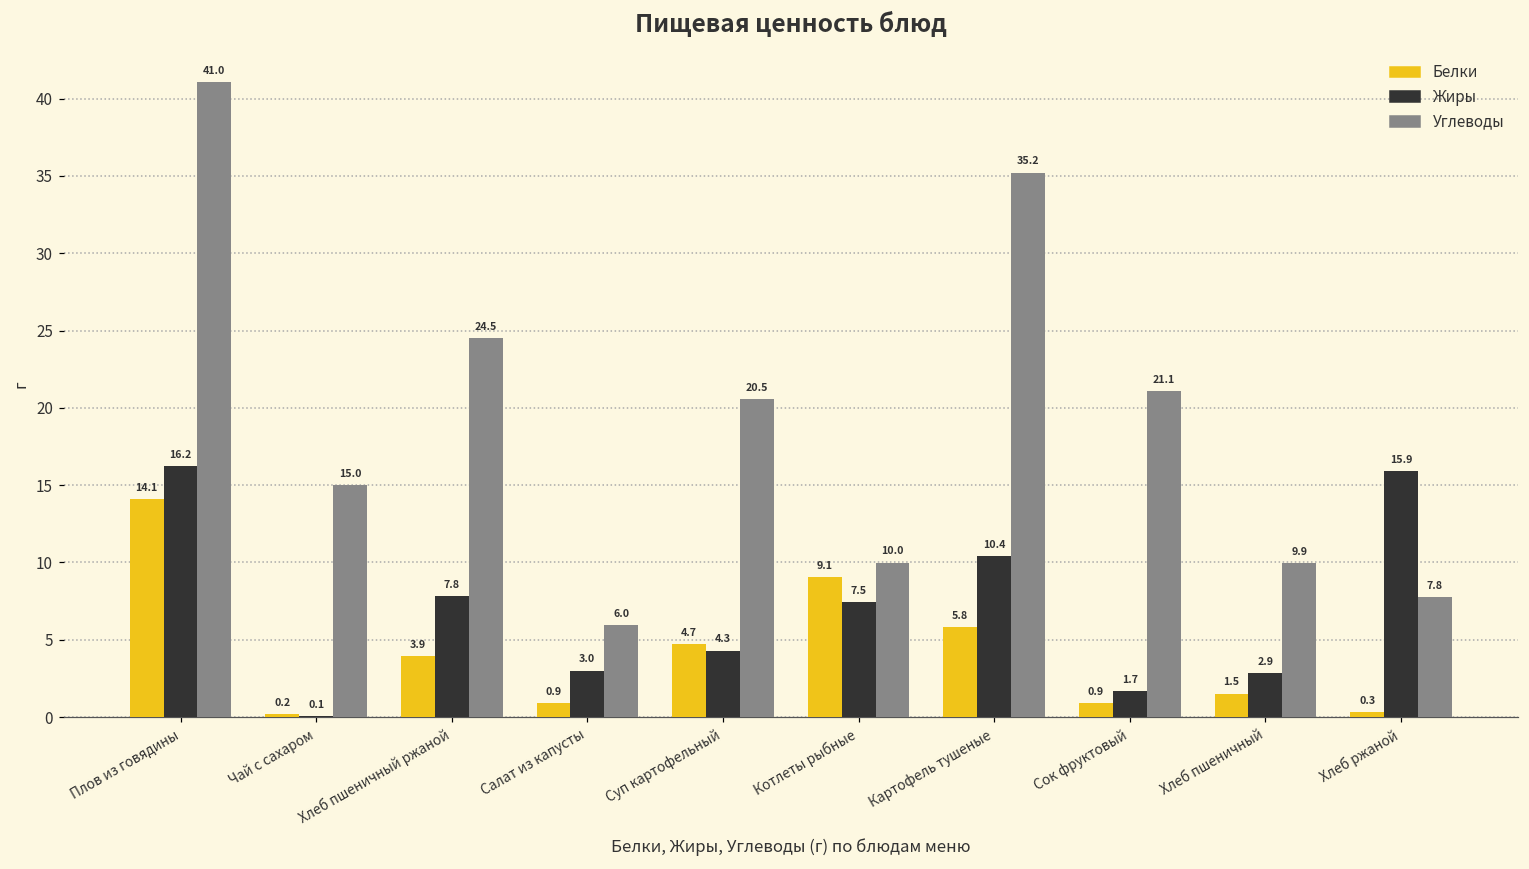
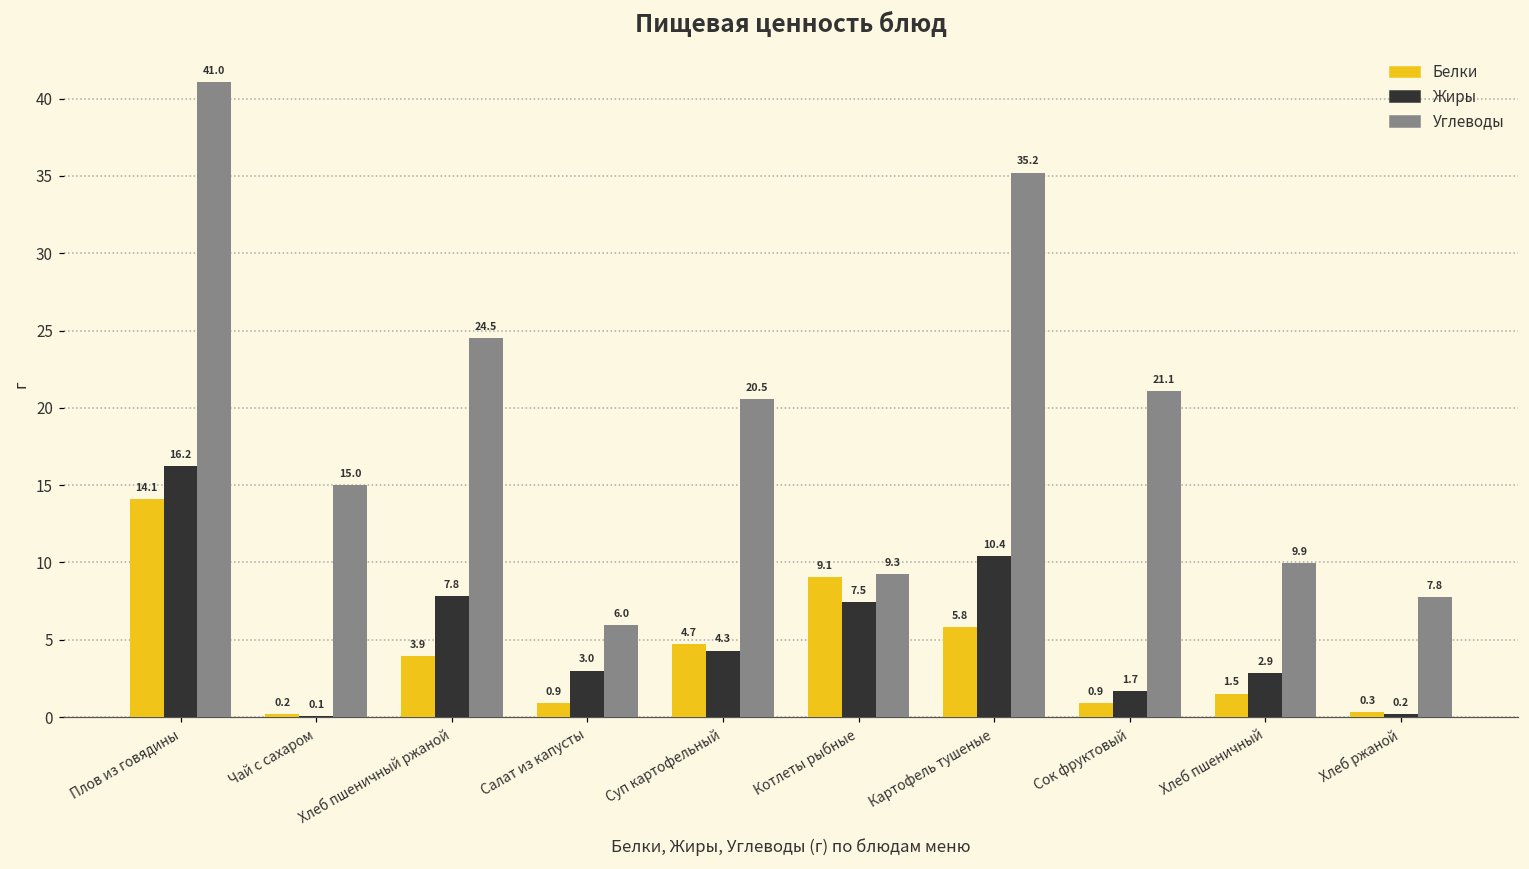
Углеводы, Котлеты рыбные: 10.0 -> 9.3
Жиры, Хлеб ржаной: 15.9 -> 0.2
